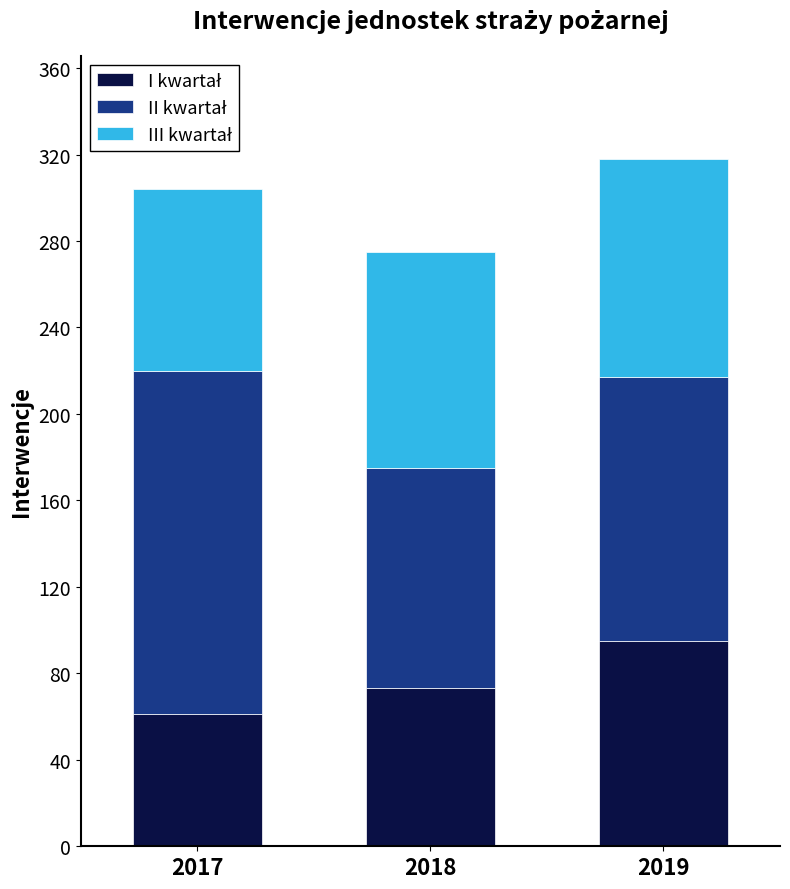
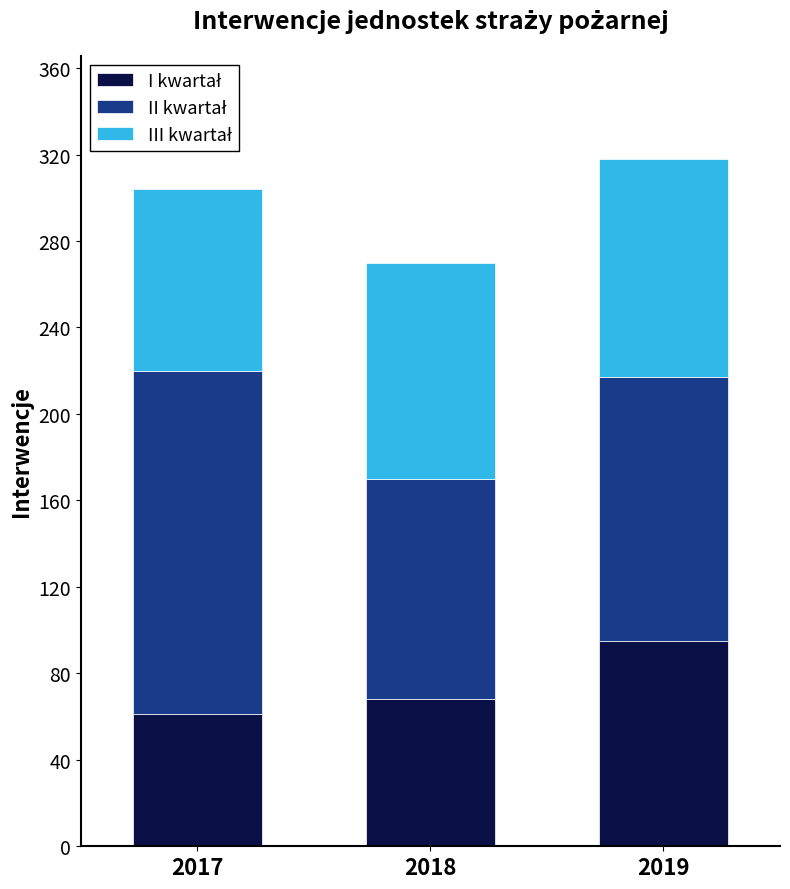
I kwartał, 2018: 73 -> 68
